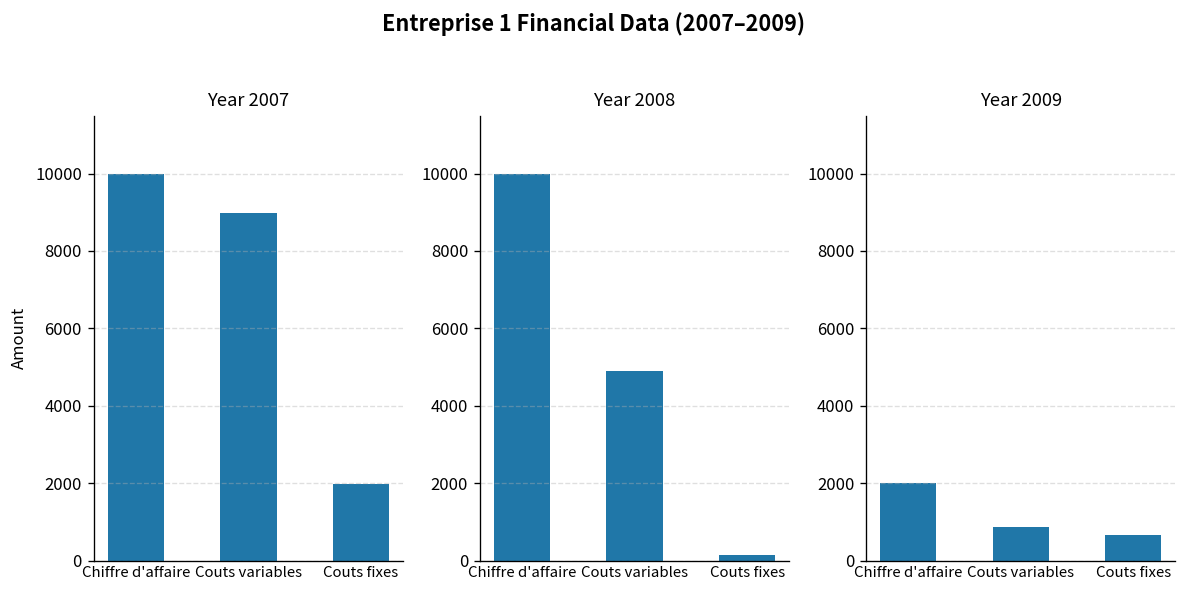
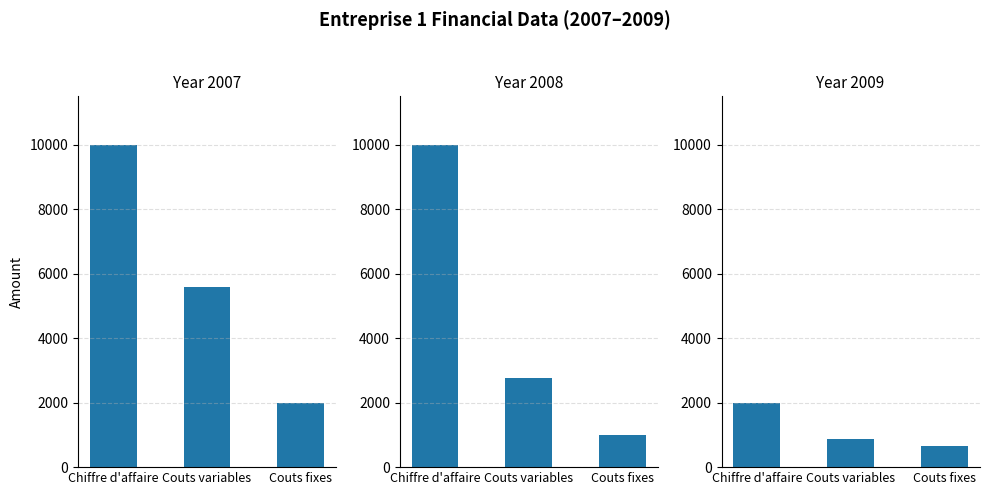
Year 2007, Couts variables: 9000 -> 5600
Year 2008, Couts variables: 4900 -> 2800
Year 2008, Couts fixes: 100 -> 1000
